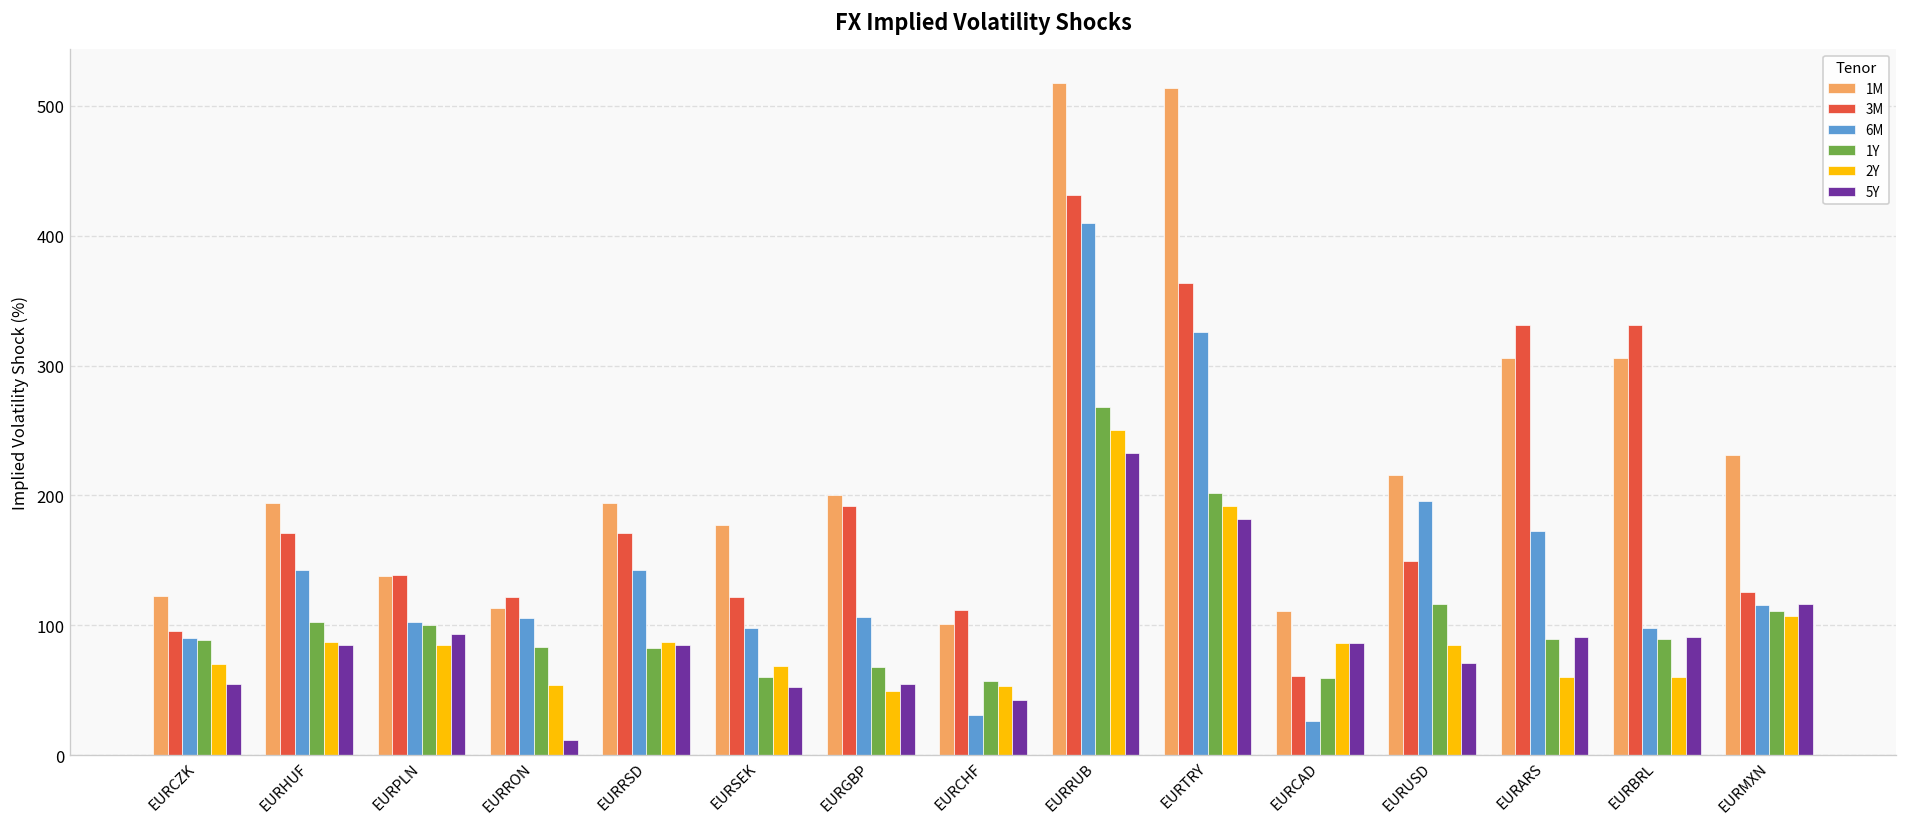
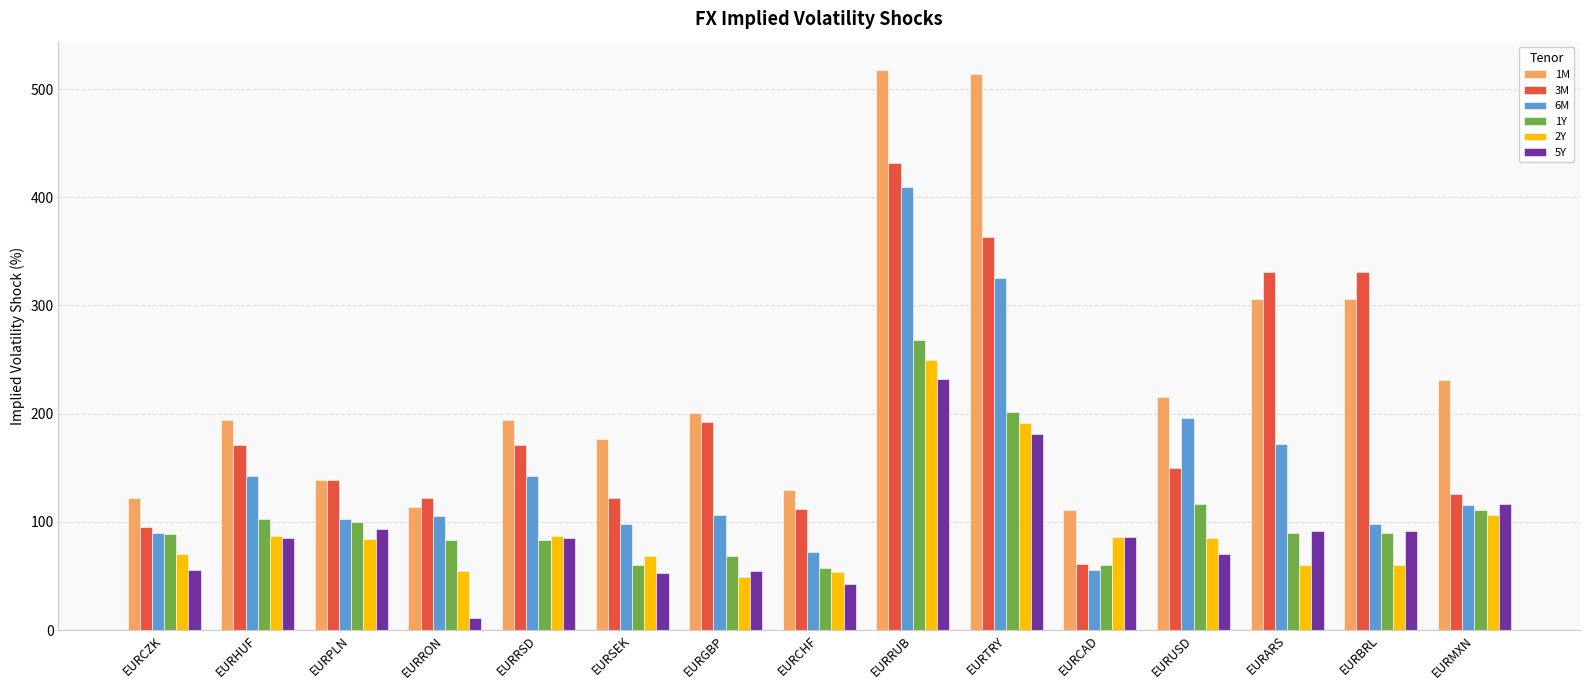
1M, EURCHF: 101 -> 130
6M, EURCHF: 31 -> 72
6M, EURCAD: 26 -> 56
